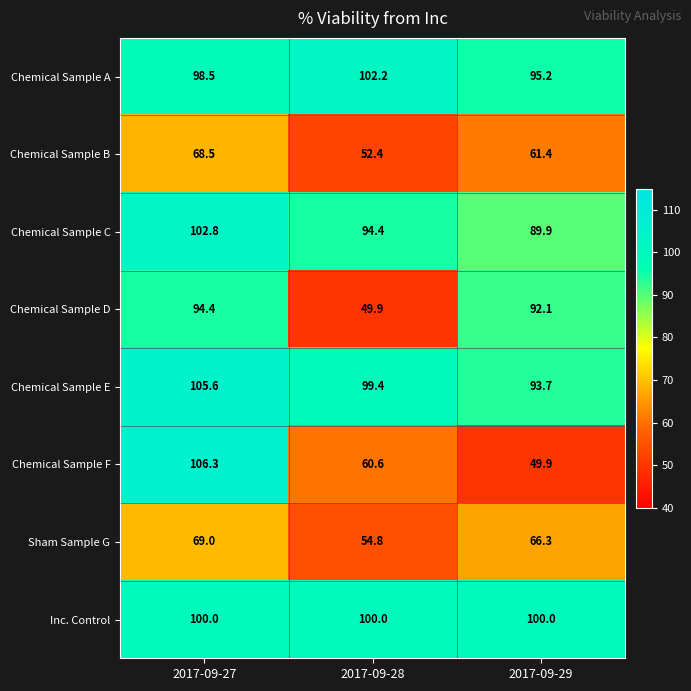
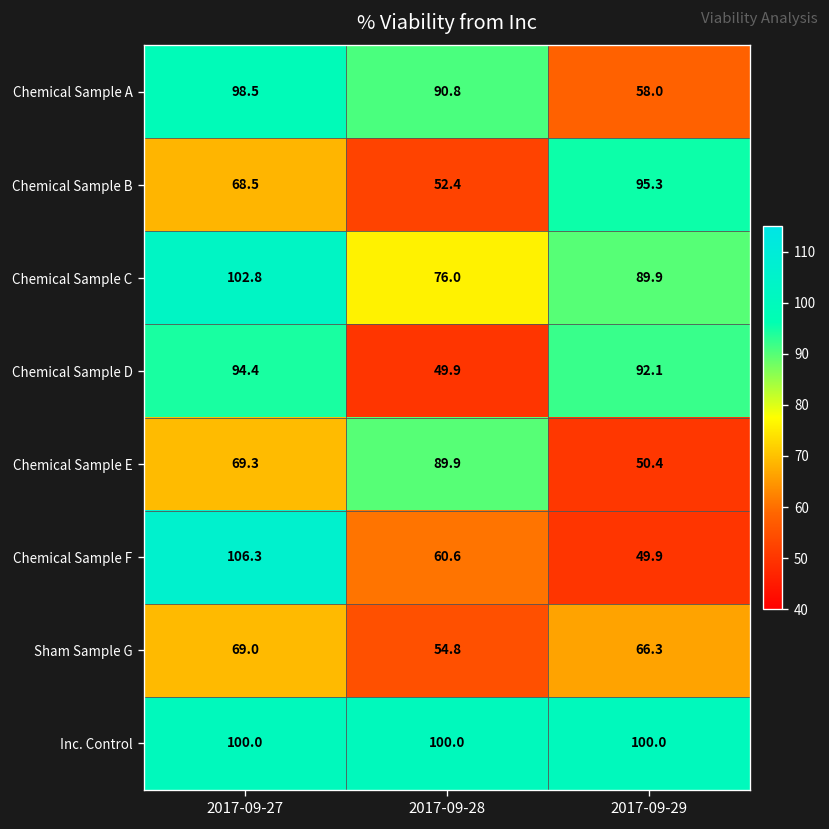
Chemical Sample A, 2017-09-28: 102.2 -> 90.8
Chemical Sample A, 2017-09-29: 95.2 -> 58.0
Chemical Sample B, 2017-09-29: 61.4 -> 95.3
Chemical Sample C, 2017-09-28: 94.4 -> 76.0
Chemical Sample E, 2017-09-27: 105.6 -> 69.3
Chemical Sample E, 2017-09-28: 99.4 -> 89.9
Chemical Sample E, 2017-09-29: 93.7 -> 50.4
